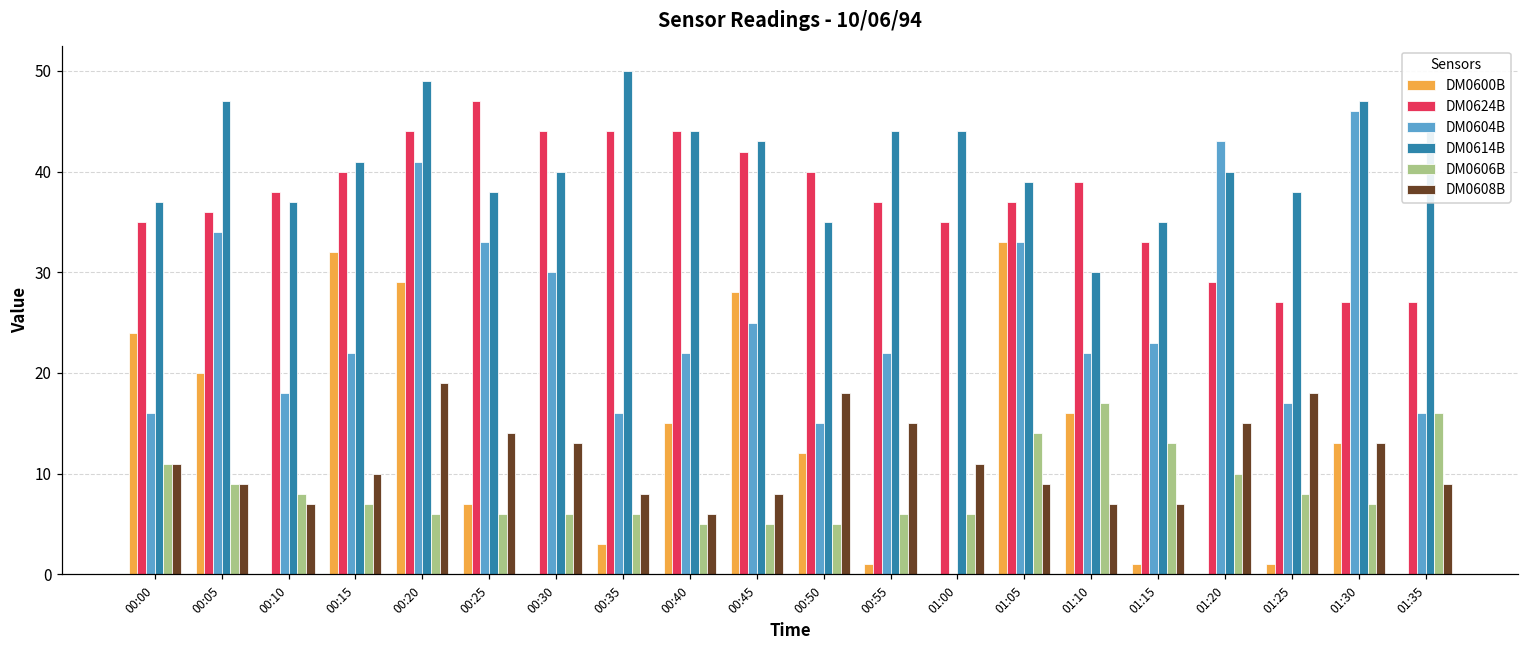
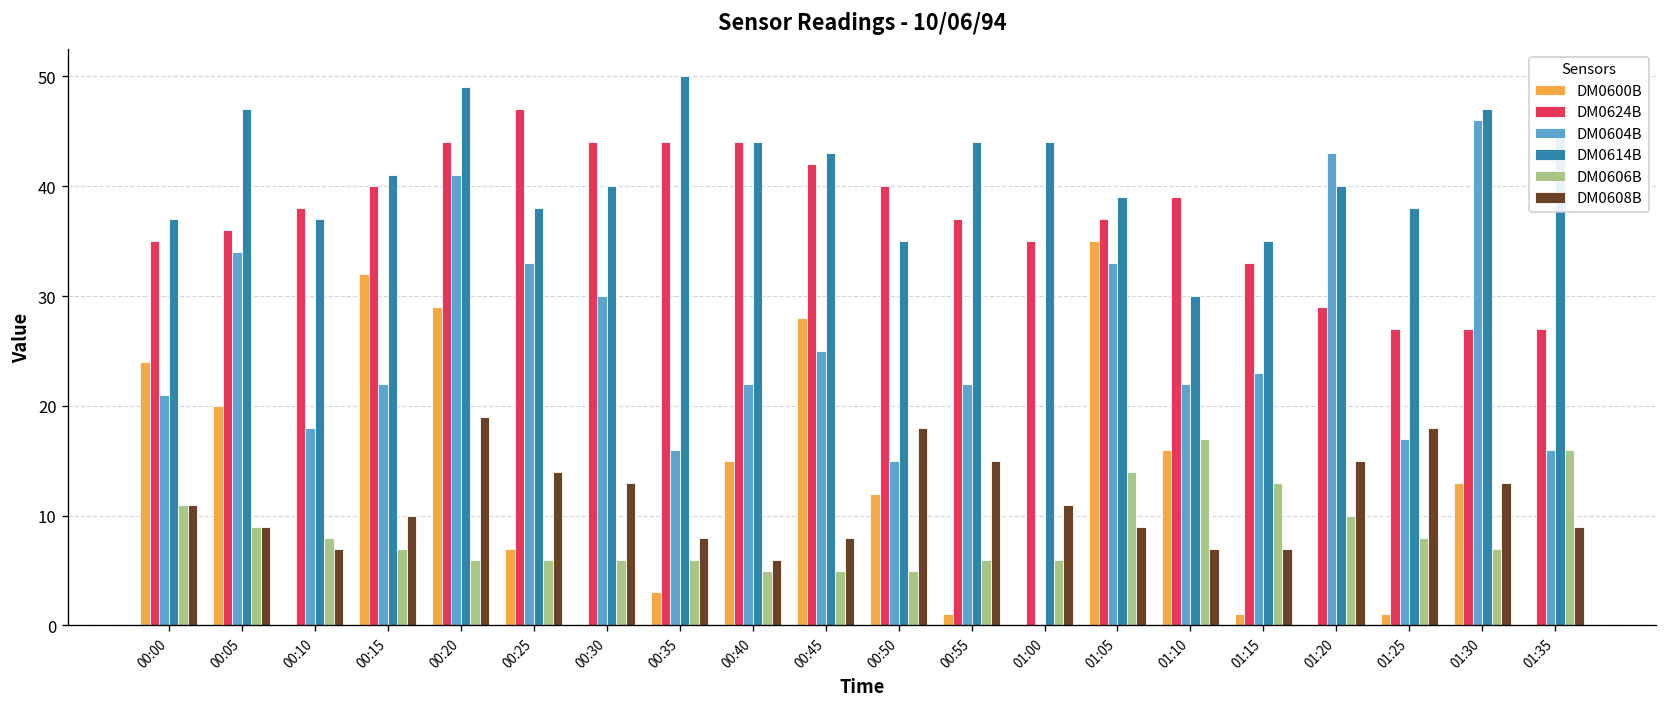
DM0604B, 00:00: 16 -> 21
DM0600B, 01:05: 33 -> 35
